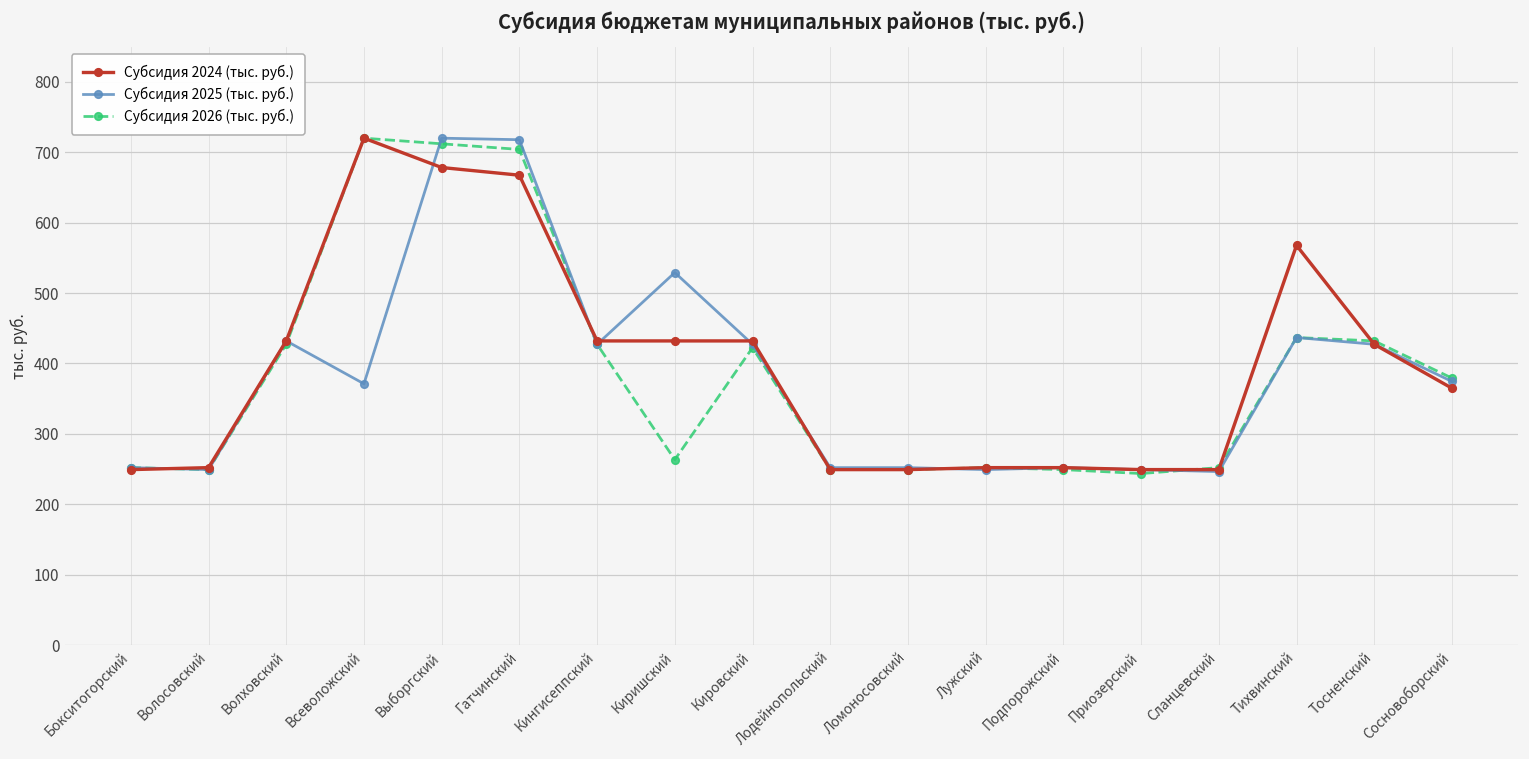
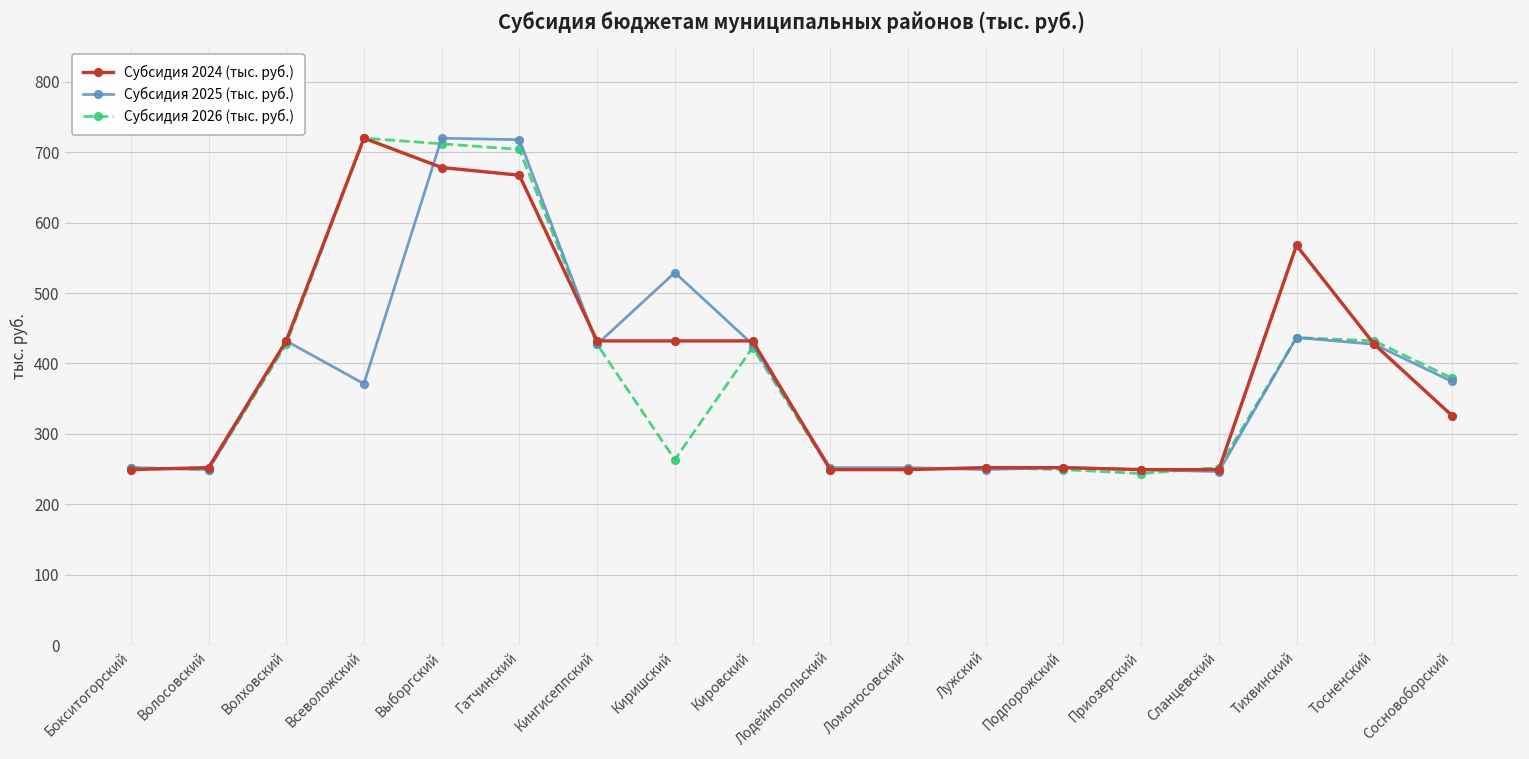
Субсидия 2024 (тыс. руб.), Сосновоборский: 360 -> 330
